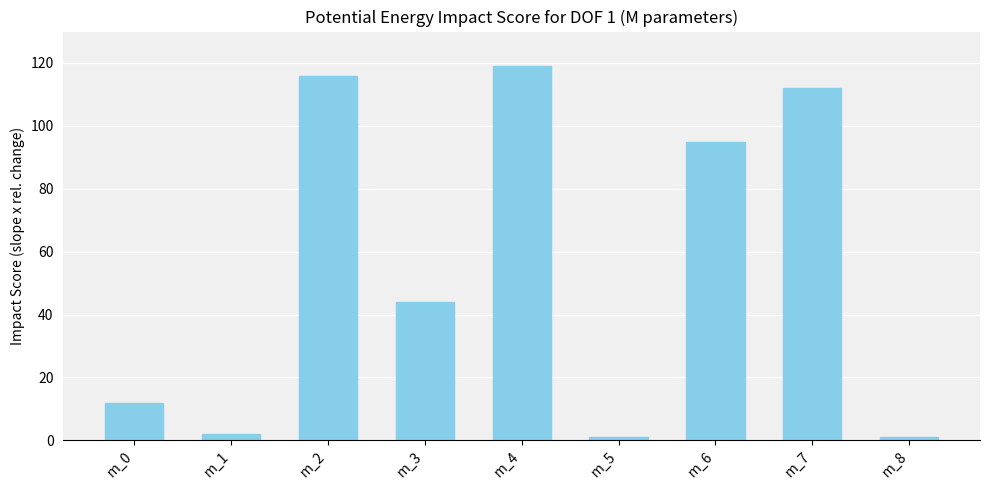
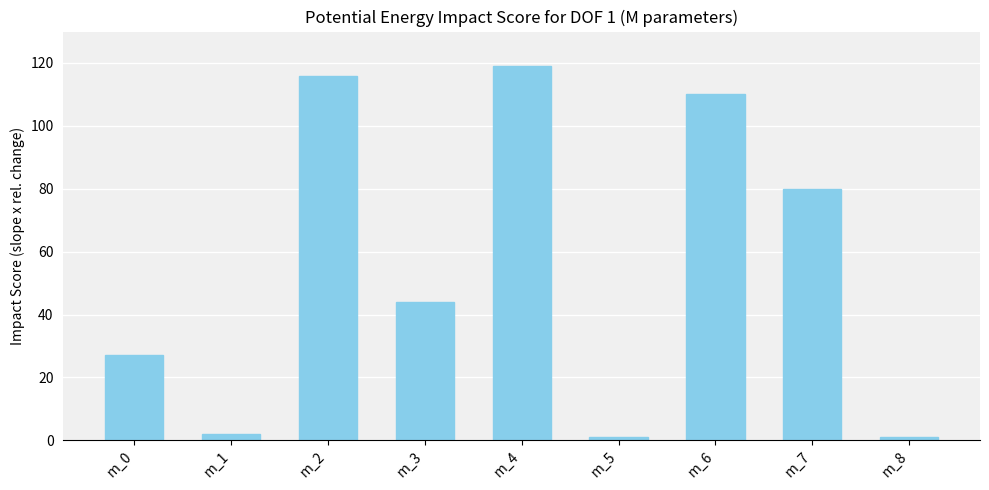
m_0: 12 -> 27
m_6: 95 -> 110
m_7: 112 -> 80
